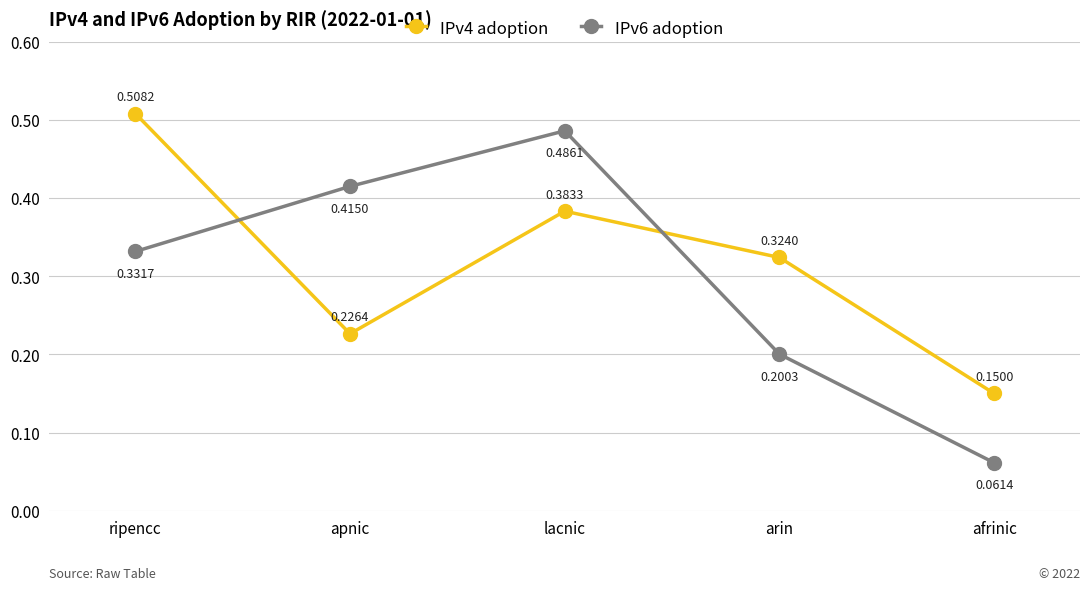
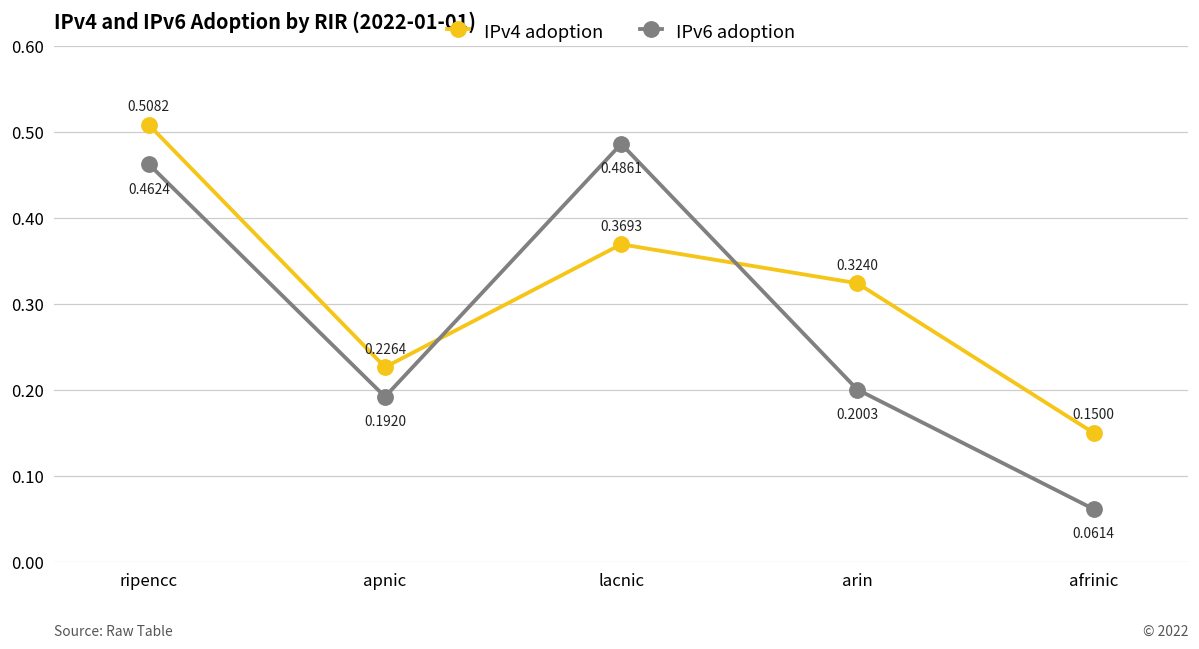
IPv6 adoption, ripencc: 0.3317 -> 0.4624
IPv6 adoption, apnic: 0.4150 -> 0.1920
IPv4 adoption, lacnic: 0.3833 -> 0.3693
